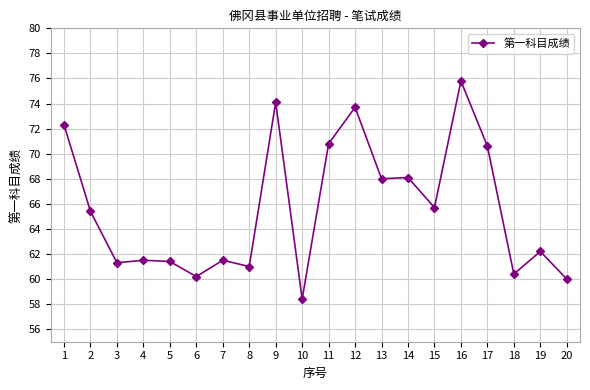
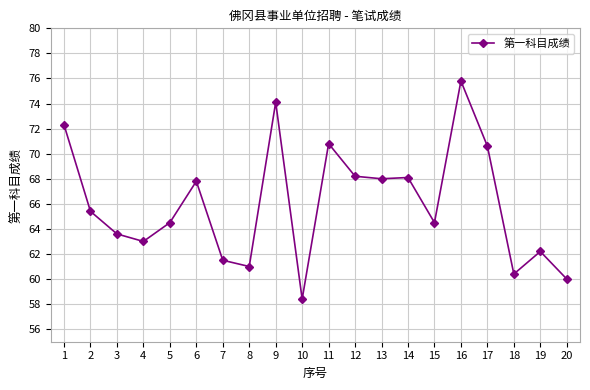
3: 61.3 -> 63.6
4: 61.5 -> 63.0
5: 61.4 -> 64.5
6: 60.2 -> 67.8
12: 73.7 -> 68.2
15: 65.7 -> 64.5
